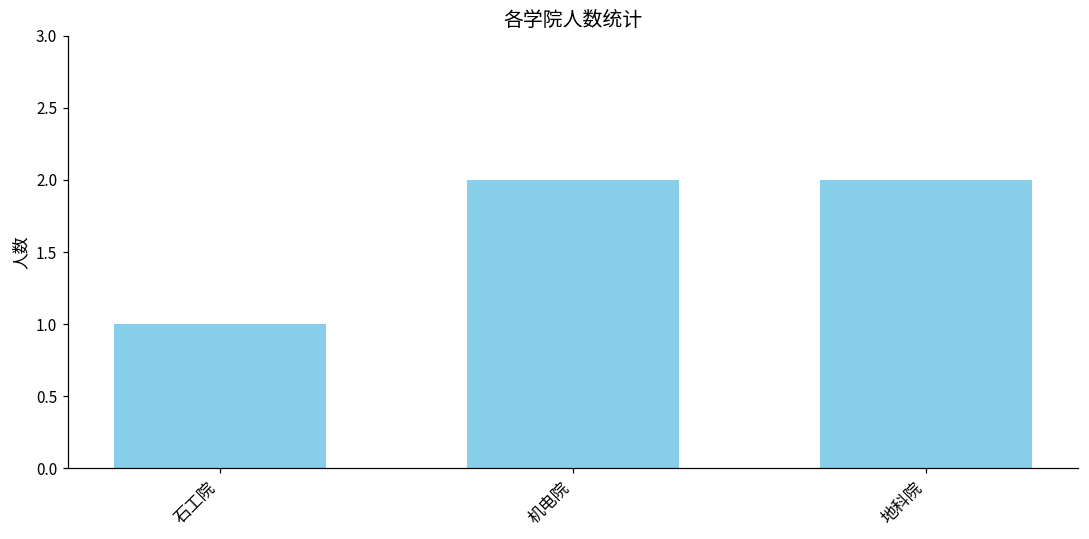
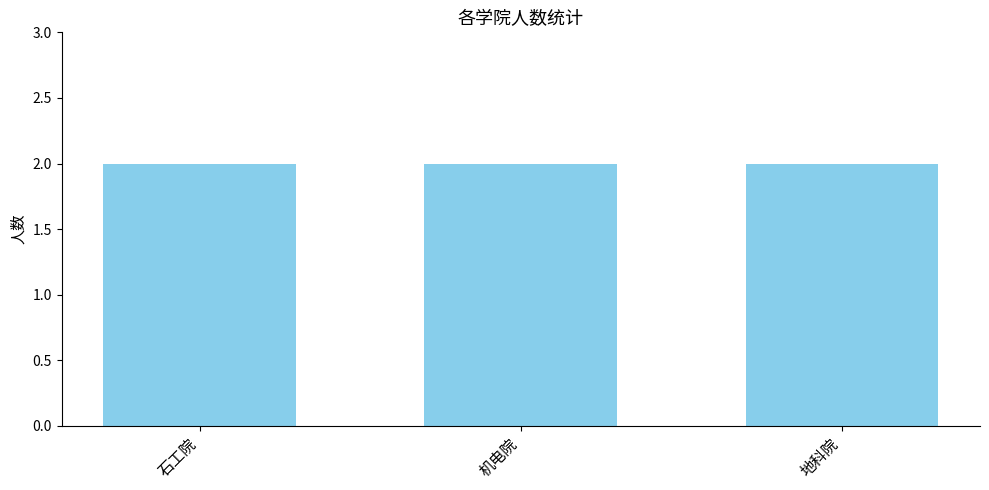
石工院: 1 -> 2
